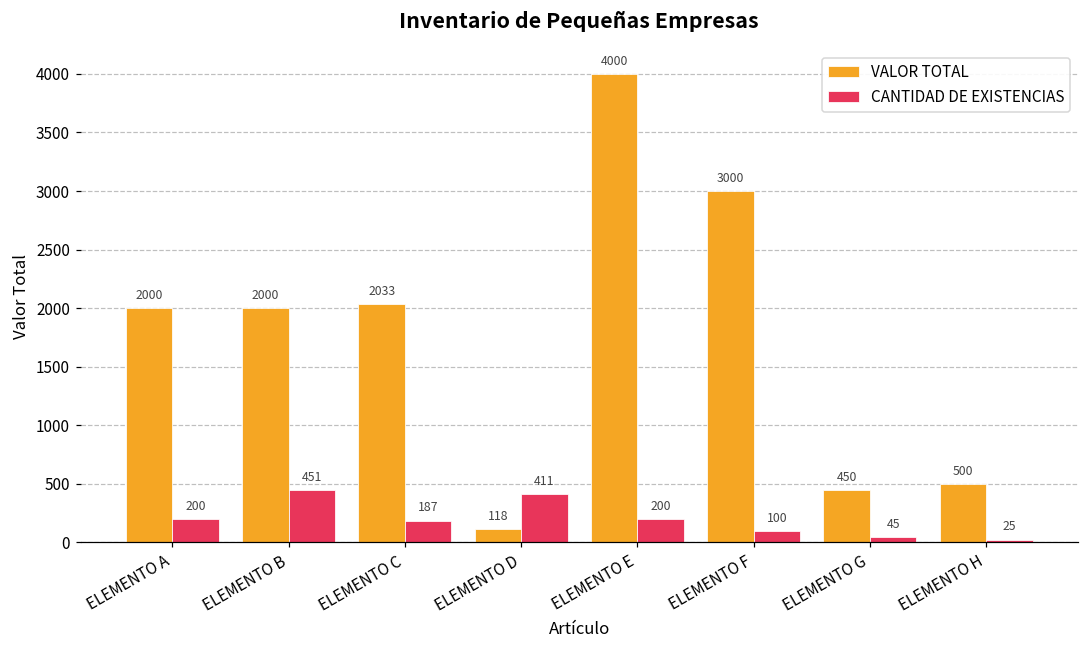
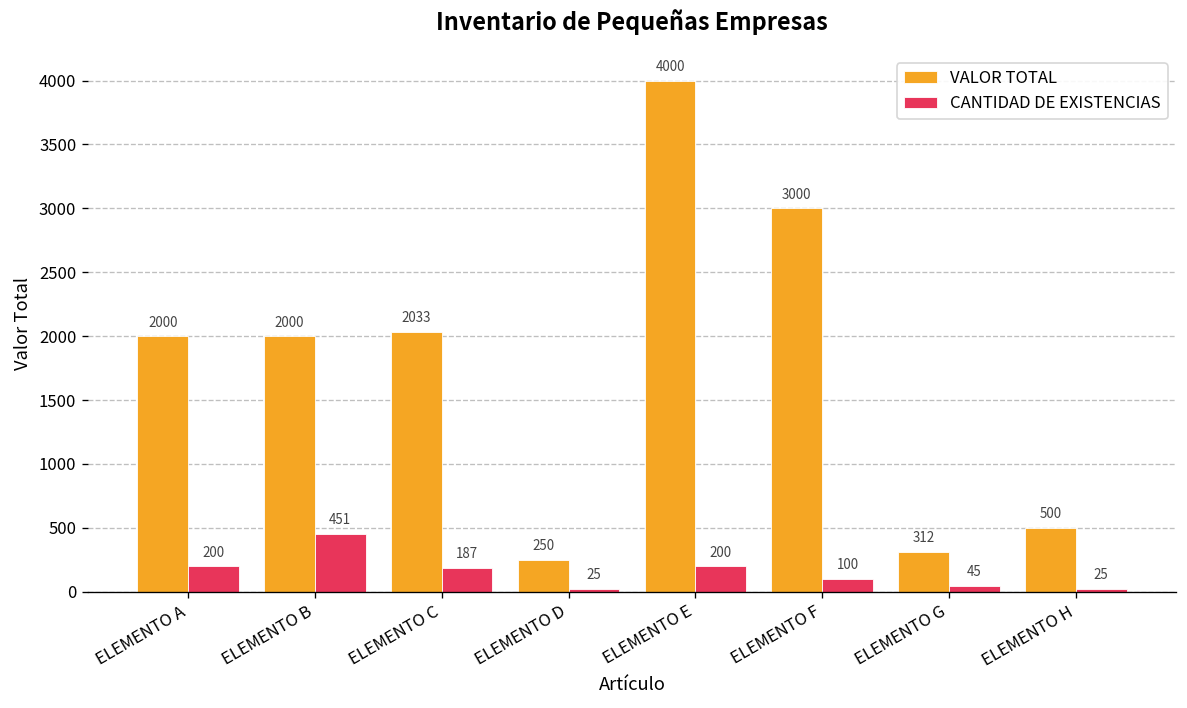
VALOR TOTAL, ELEMENTO D: 118 -> 250
CANTIDAD DE EXISTENCIAS, ELEMENTO D: 411 -> 25
VALOR TOTAL, ELEMENTO G: 450 -> 312
